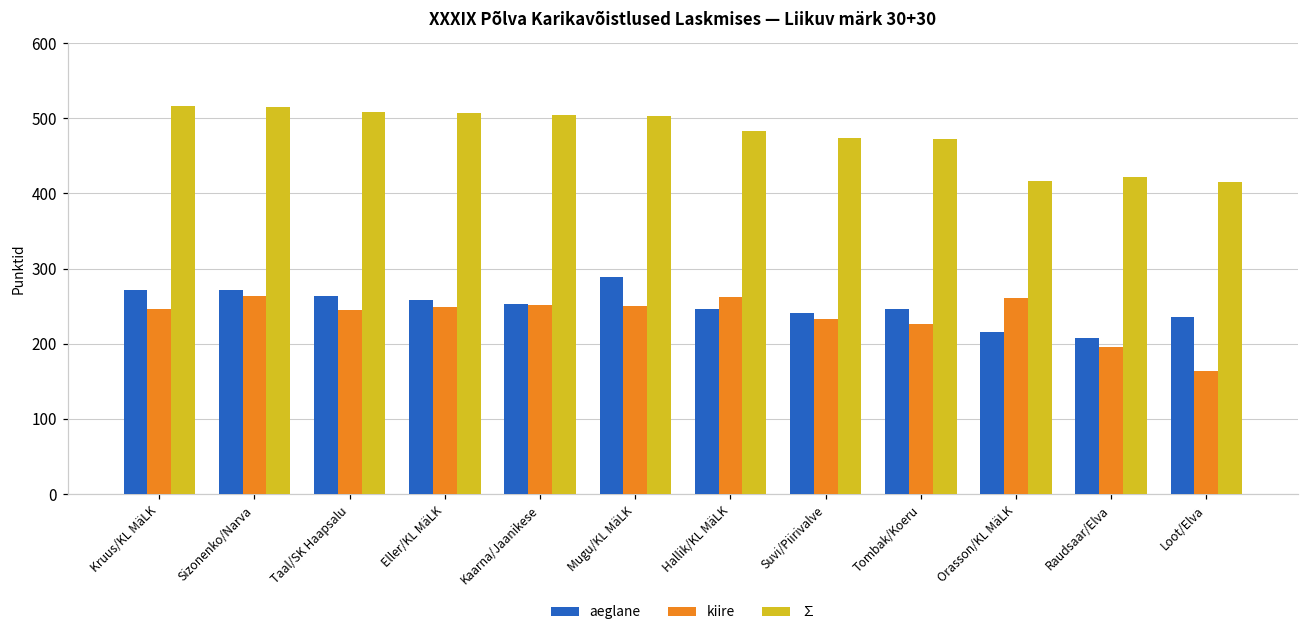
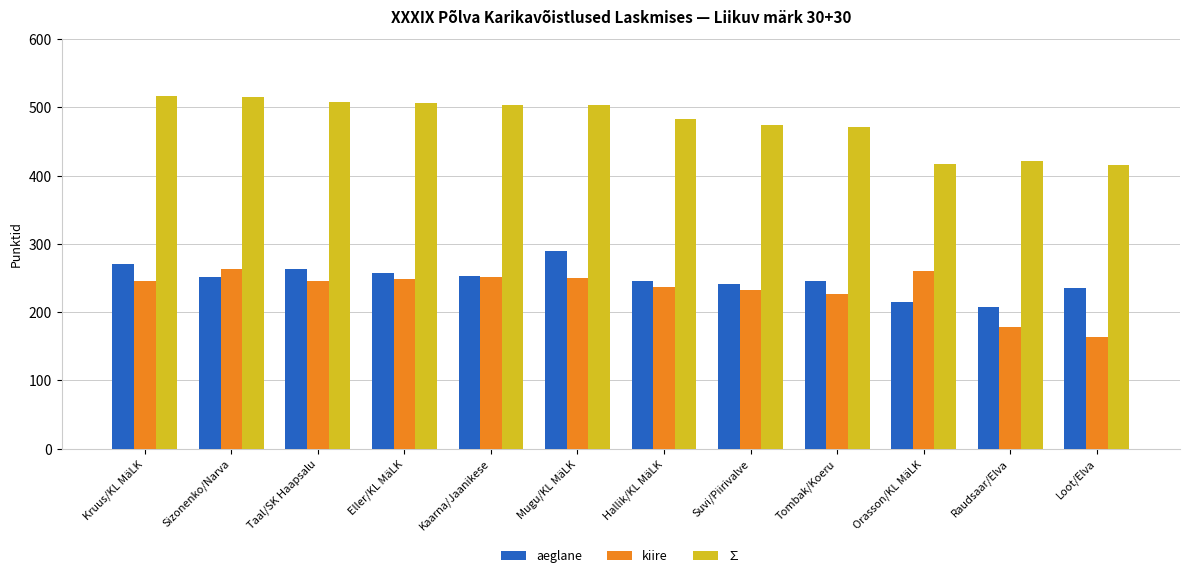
aeglane, Sizonenko/Narva: 270 -> 250
kiire, Hallik/KL MäLK: 260 -> 240
kiire, Raudsaar/Elva: 200 -> 180
